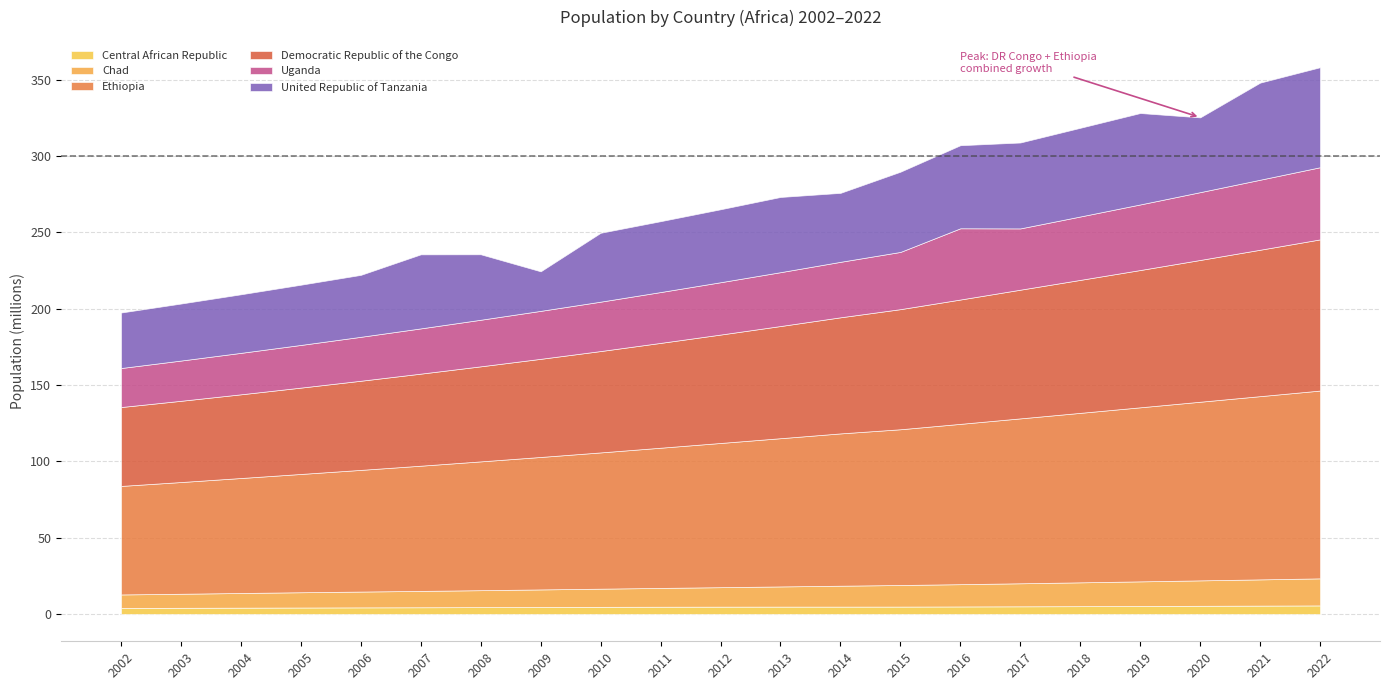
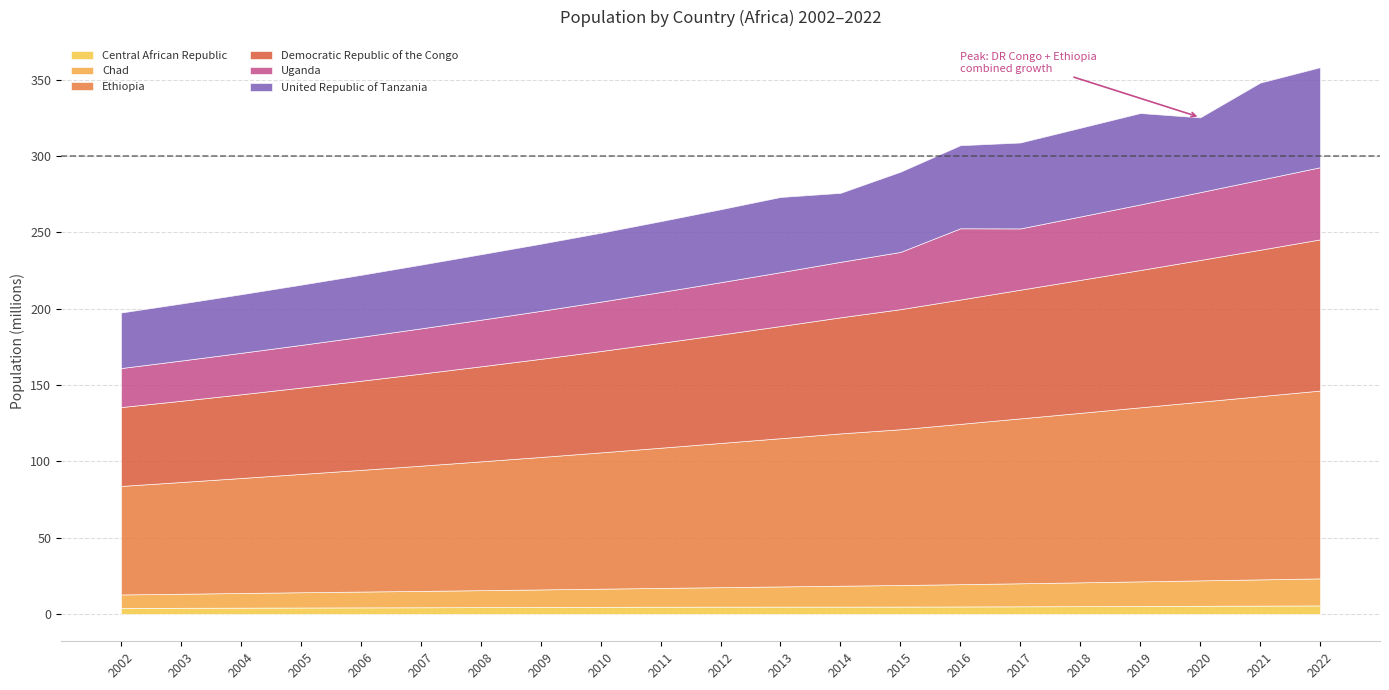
United Republic of Tanzania, 2007: 49 -> 42
United Republic of Tanzania, 2009: 26 -> 44
